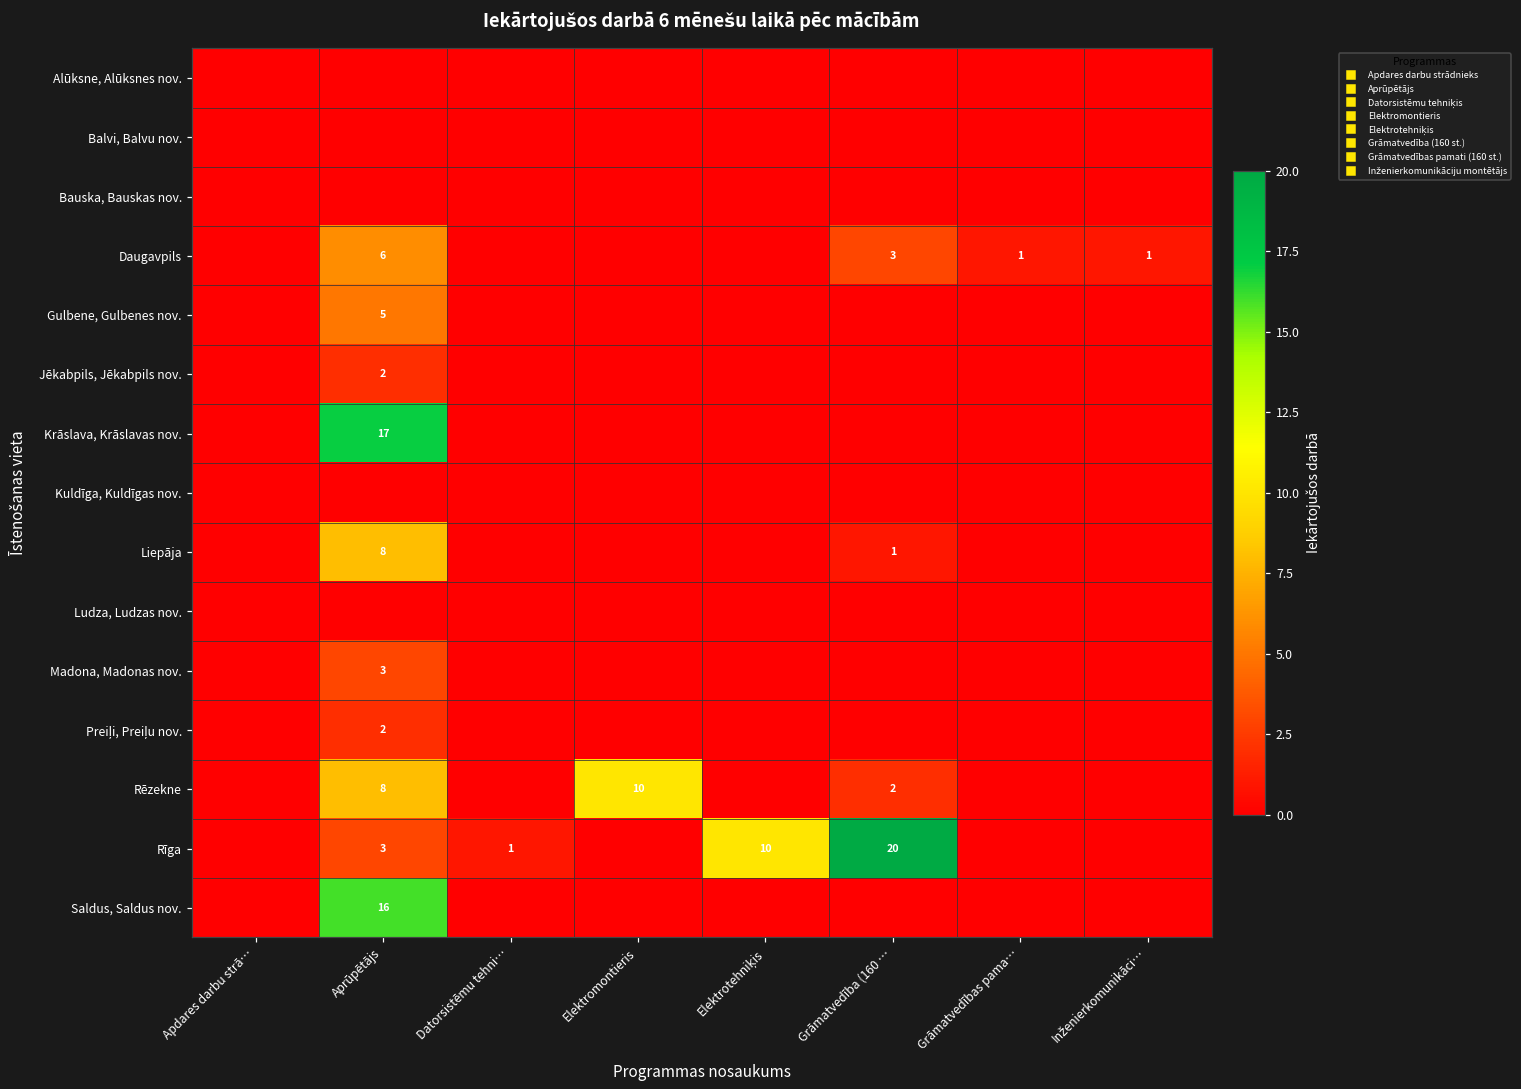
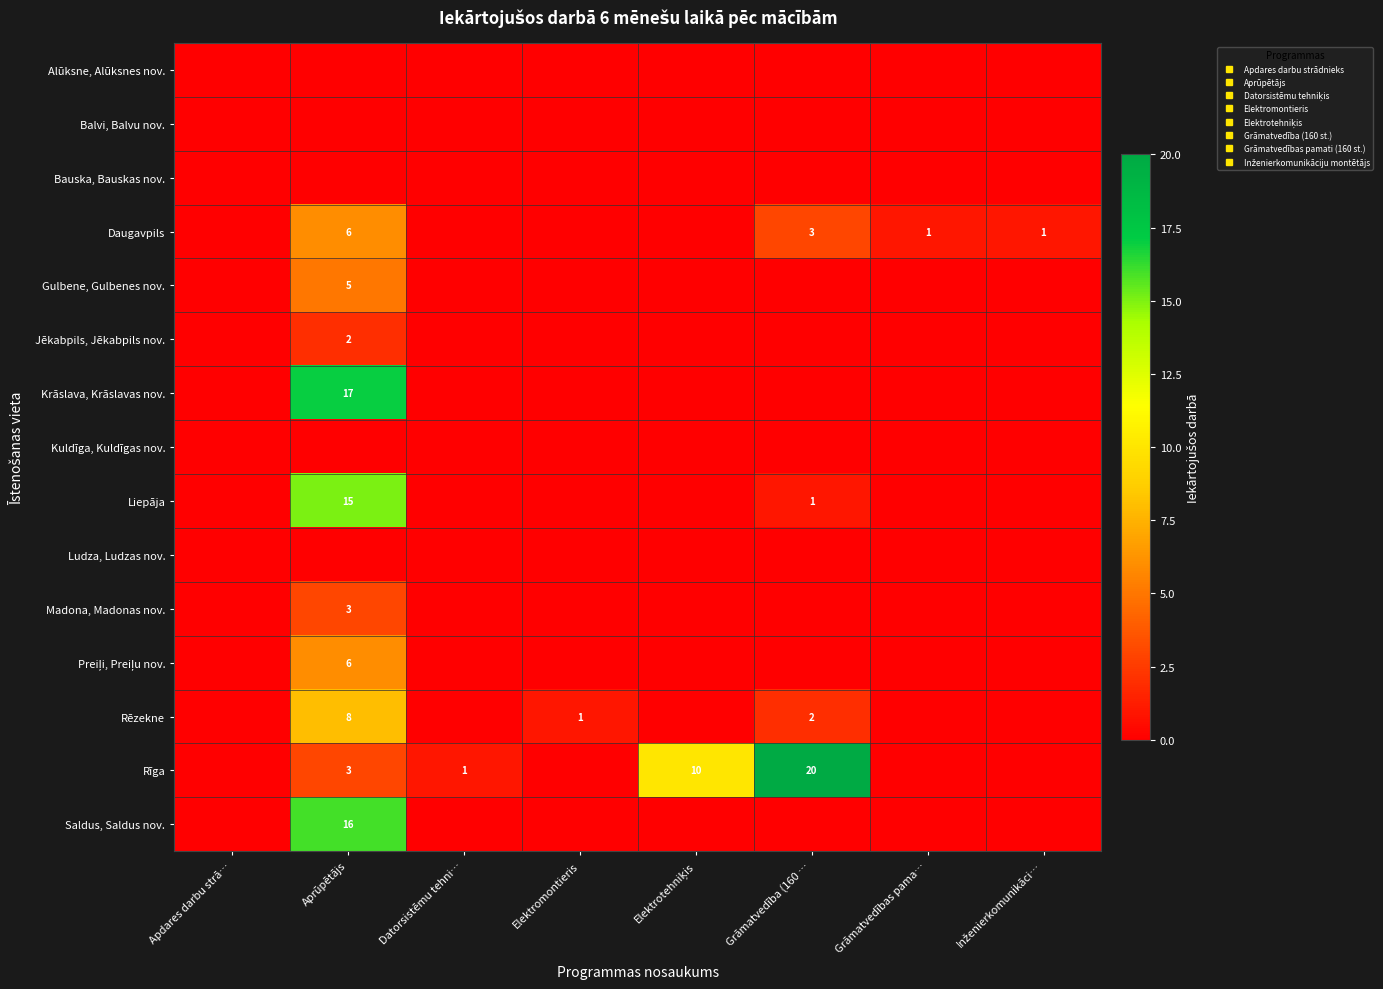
Liepāja, Aprūpētājs: 8 -> 15
Preiļi, Preiļu nov., Aprūpētājs: 2 -> 6
Rēzekne, Elektromontieris: 10 -> 1
